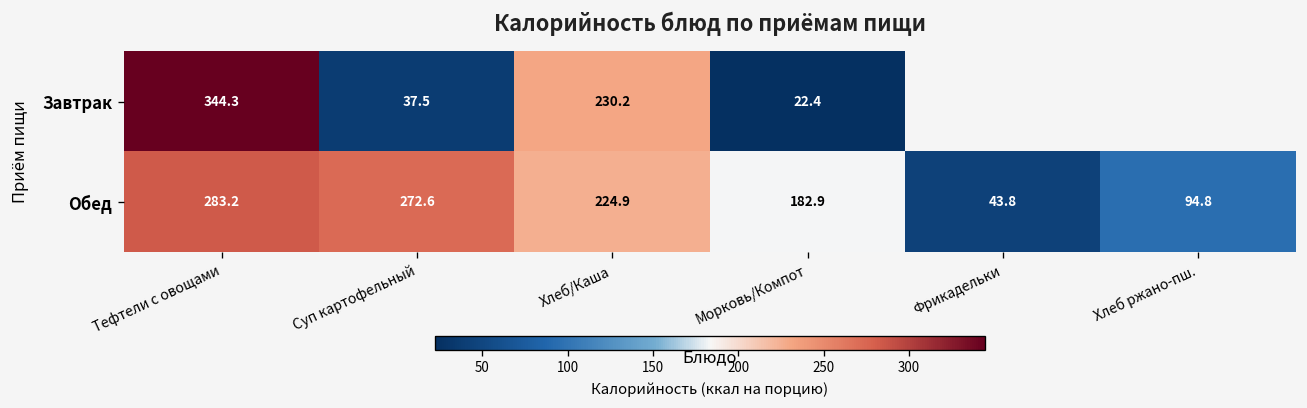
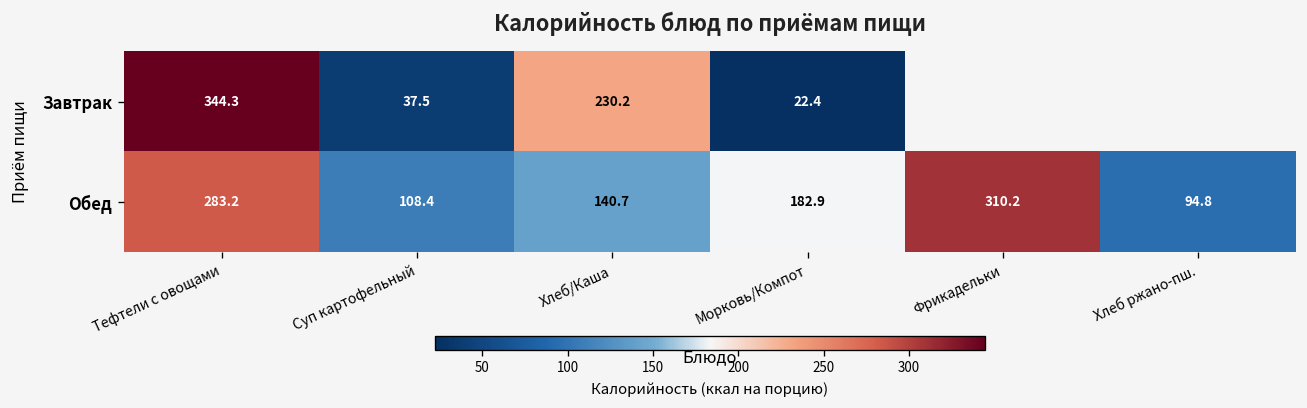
Обед, Суп картофельный: 272.6 -> 108.4
Обед, Хлеб/Каша: 224.9 -> 140.7
Обед, Фрикадельки: 43.8 -> 310.2
